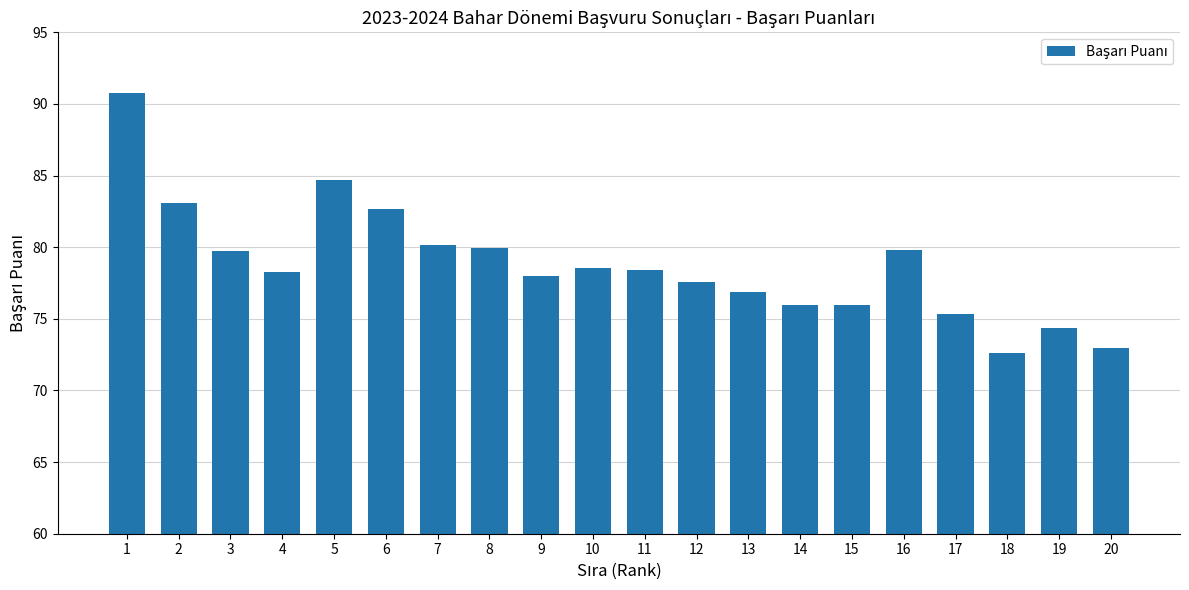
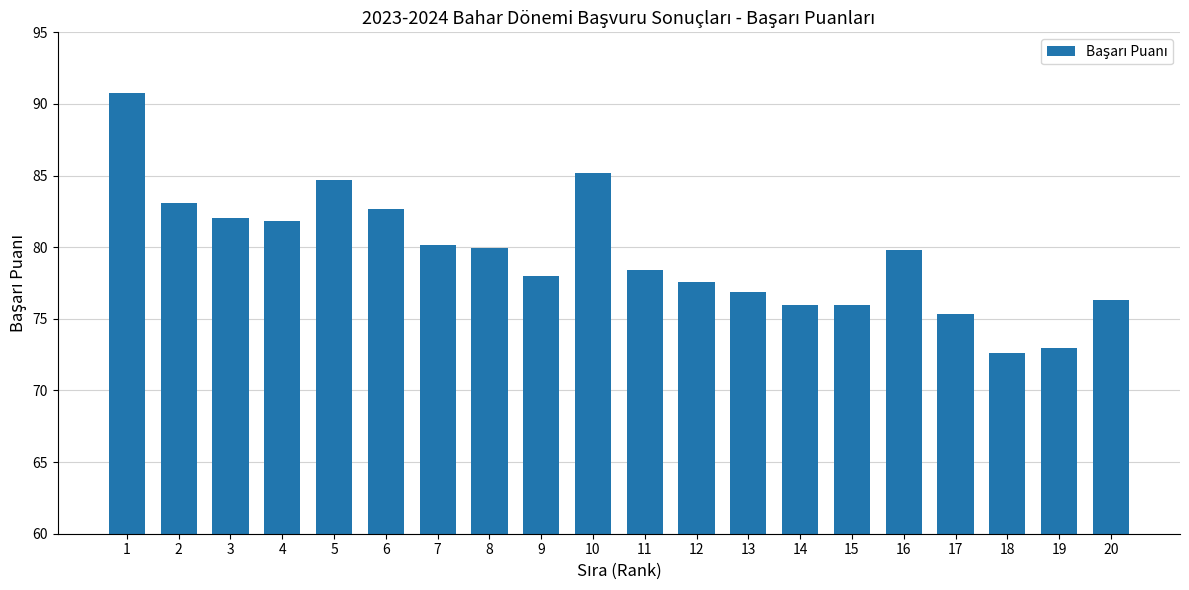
3: 79.8 -> 82.0
4: 78.3 -> 81.8
10: 78.5 -> 85.2
19: 74.4 -> 72.9
20: 72.9 -> 76.4
